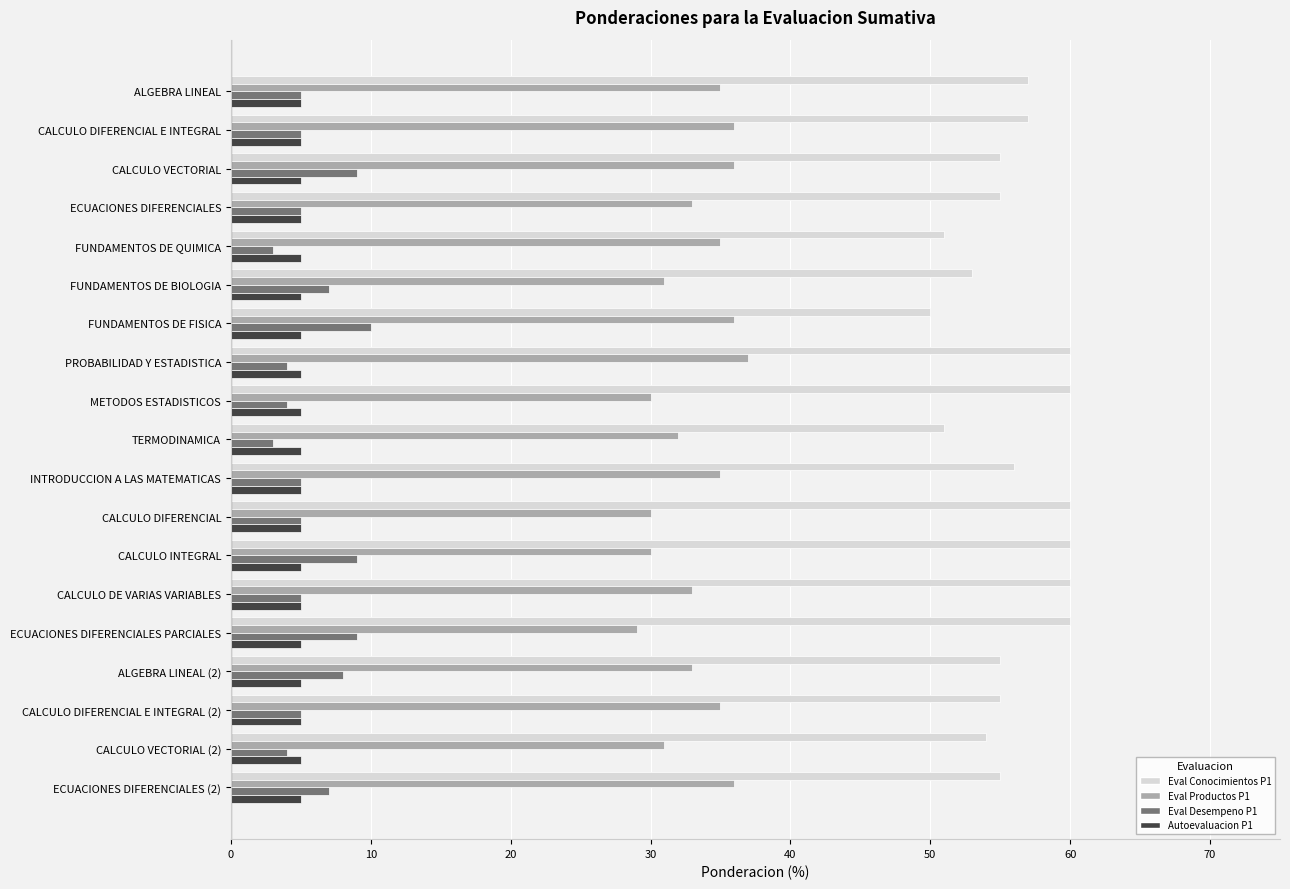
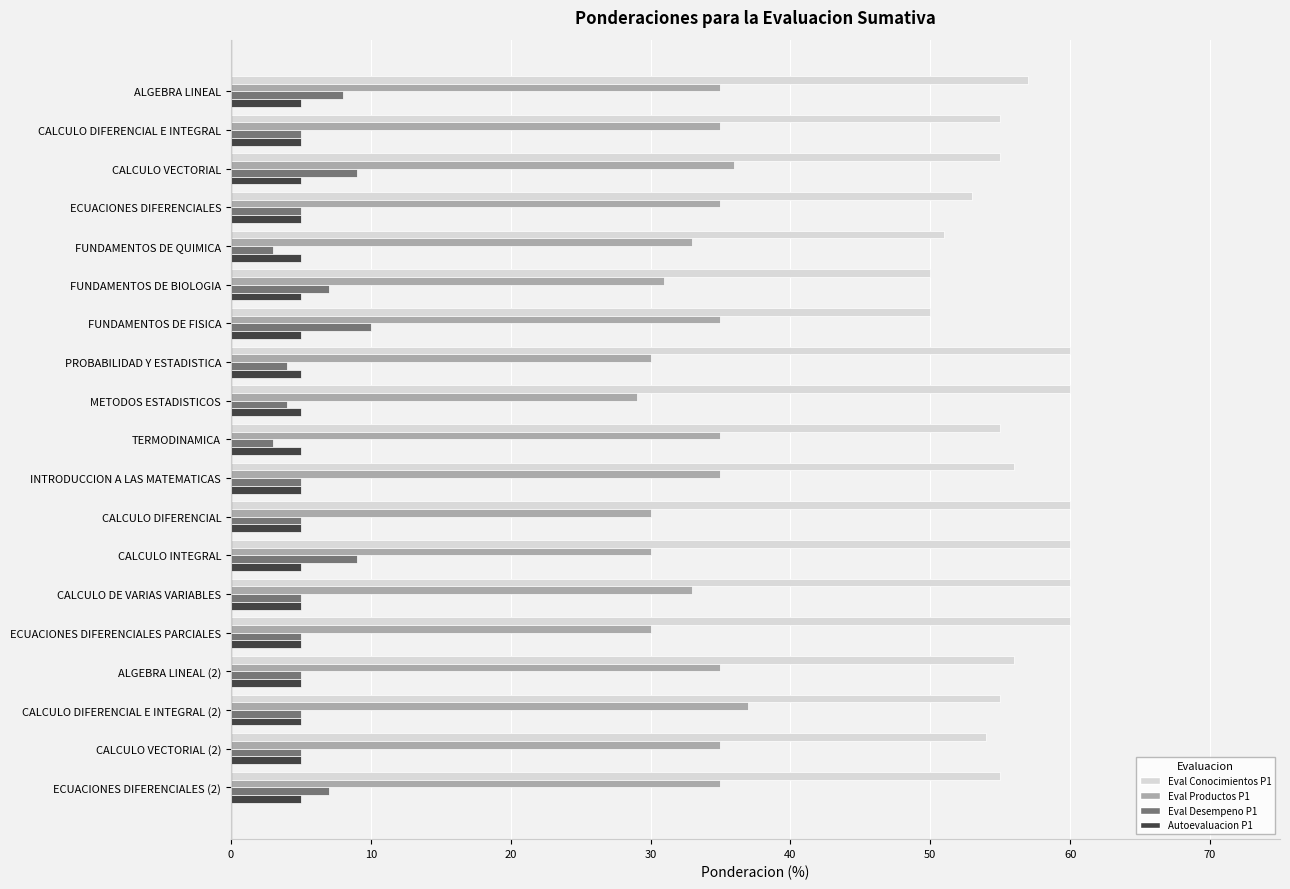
Eval Desempeno P1, ALGEBRA LINEAL: 5 -> 8
Eval Conocimientos P1, CALCULO DIFERENCIAL E INTEGRAL: 57 -> 55
Eval Productos P1, CALCULO DIFERENCIAL E INTEGRAL: 36 -> 35
Eval Conocimientos P1, ECUACIONES DIFERENCIALES: 55 -> 53
Eval Productos P1, ECUACIONES DIFERENCIALES: 33 -> 35
Eval Productos P1, FUNDAMENTOS DE QUIMICA: 35 -> 33
Eval Conocimientos P1, FUNDAMENTOS DE BIOLOGIA: 53 -> 50
Eval Productos P1, FUNDAMENTOS DE FISICA: 36 -> 35
Eval Productos P1, PROBABILIDAD Y ESTADISTICA: 37 -> 30
Eval Productos P1, METODOS ESTADISTICOS: 30 -> 29
Eval Conocimientos P1, TERMODINAMICA: 51 -> 55
Eval Productos P1, TERMODINAMICA: 32 -> 35
Eval Productos P1, ECUACIONES DIFERENCIALES PARCIALES: 29 -> 30
Eval Desempeno P1, ECUACIONES DIFERENCIALES PARCIALES: 9 -> 5
Eval Conocimientos P1, ALGEBRA LINEAL (2): 55 -> 56
Eval Productos P1, ALGEBRA LINEAL (2): 33 -> 35
Eval Desempeno P1, ALGEBRA LINEAL (2): 8 -> 5
Eval Productos P1, CALCULO DIFERENCIAL E INTEGRAL (2): 35 -> 37
Eval Productos P1, CALCULO VECTORIAL (2): 31 -> 35
Eval Desempeno P1, CALCULO VECTORIAL (2): 4 -> 5
Eval Productos P1, ECUACIONES DIFERENCIALES (2): 36 -> 35
